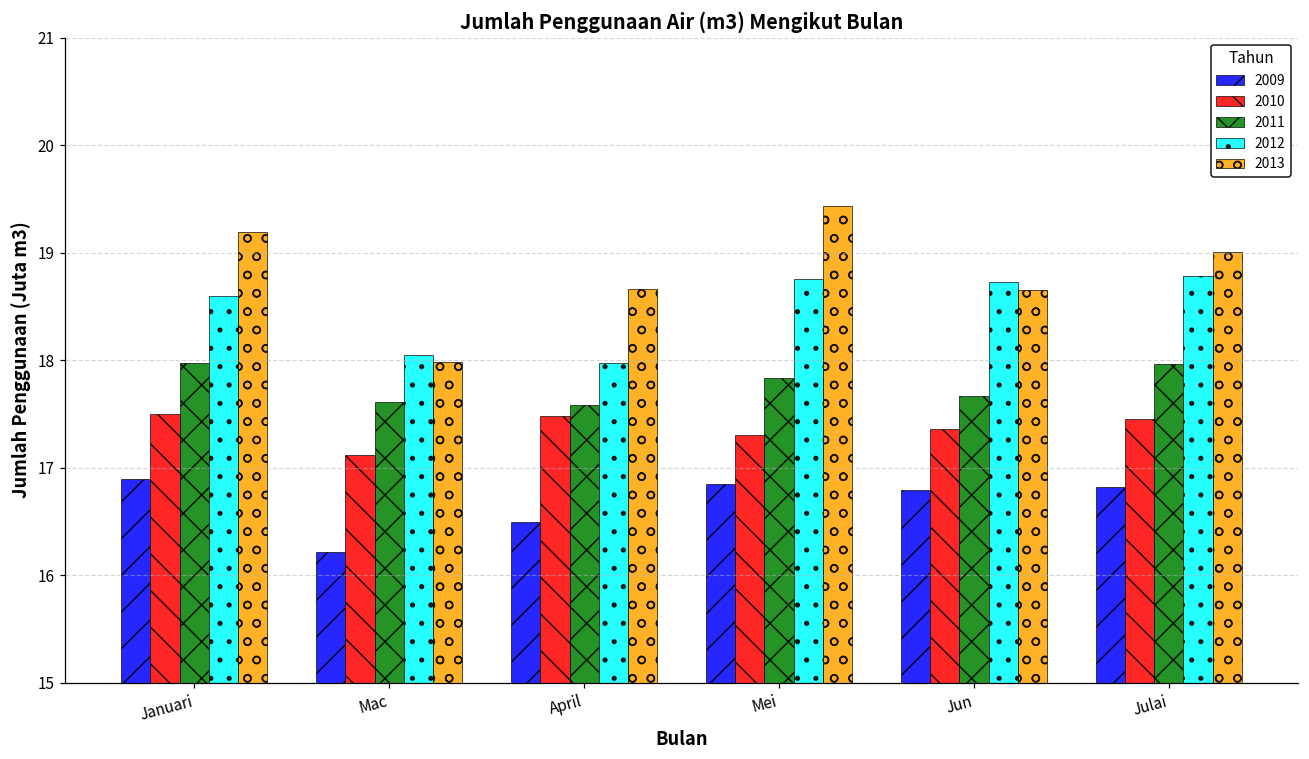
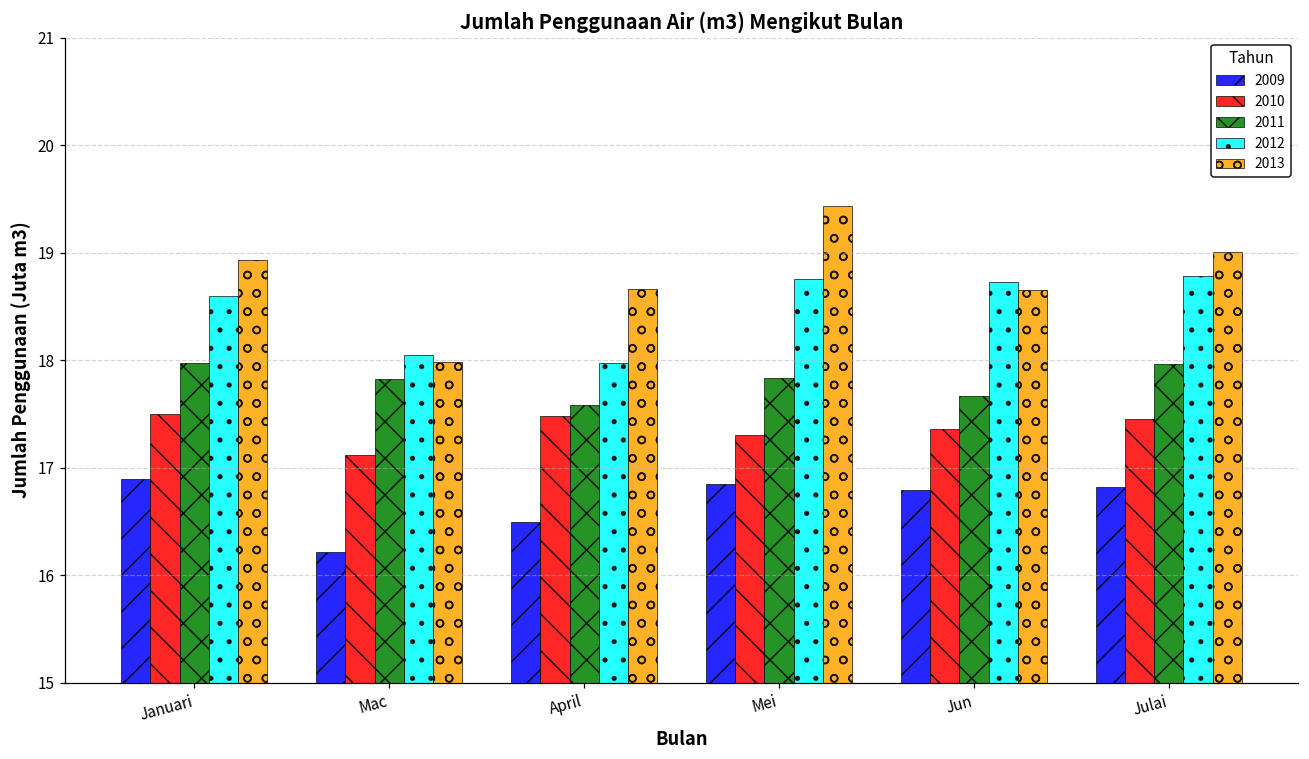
2013, Januari: 19.2 -> 18.9
2011, Mac: 17.6 -> 17.8
